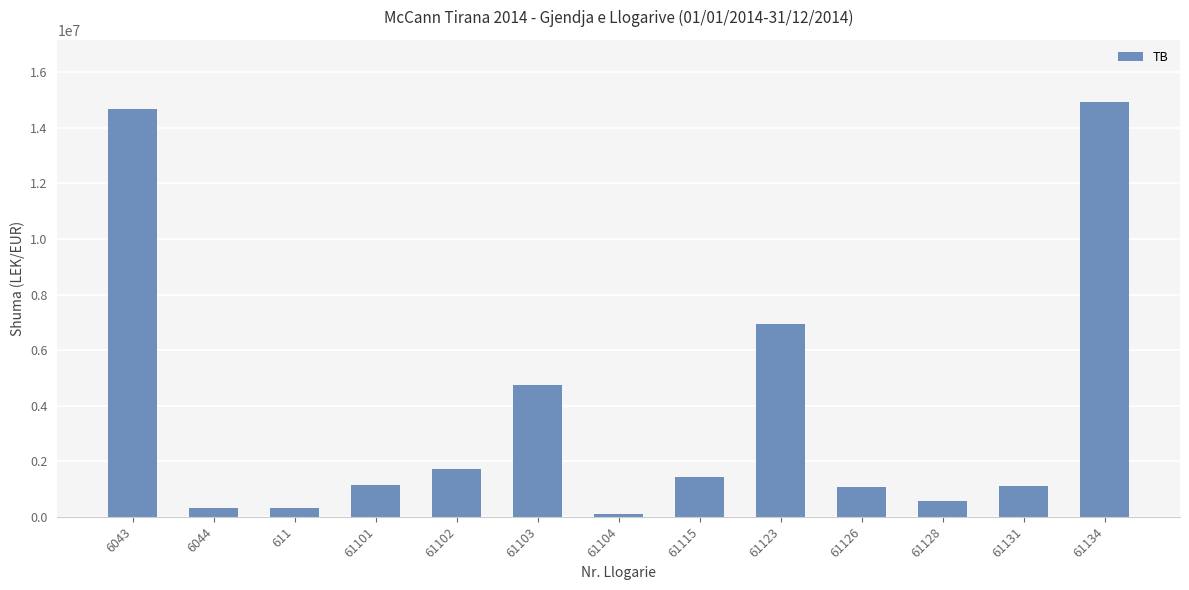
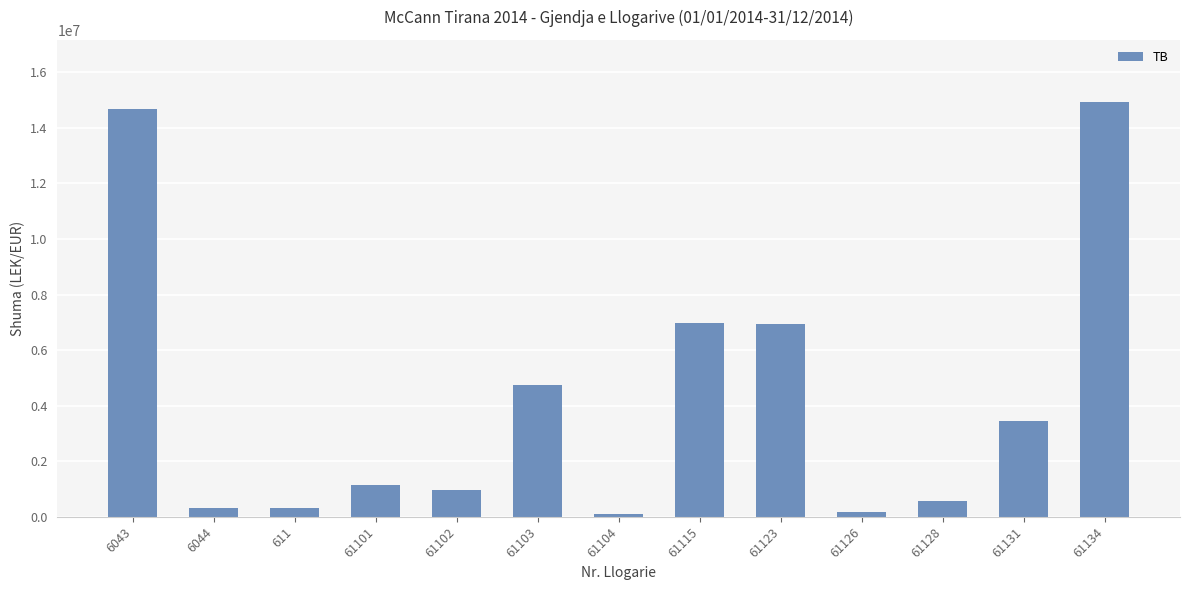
61102: 1700000 -> 1000000
61115: 1400000 -> 7000000
61126: 1100000 -> 200000
61131: 1100000 -> 3500000
